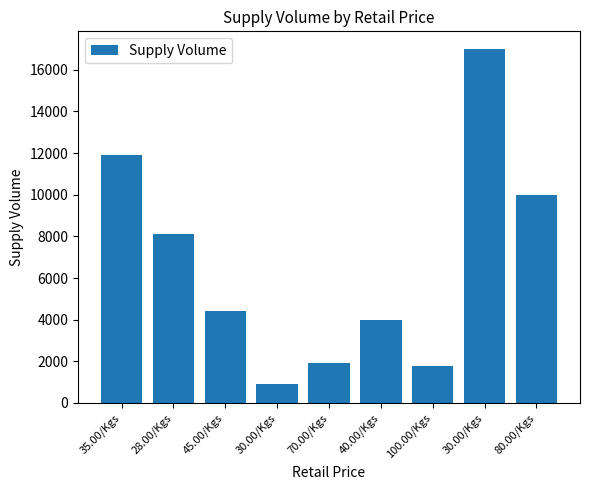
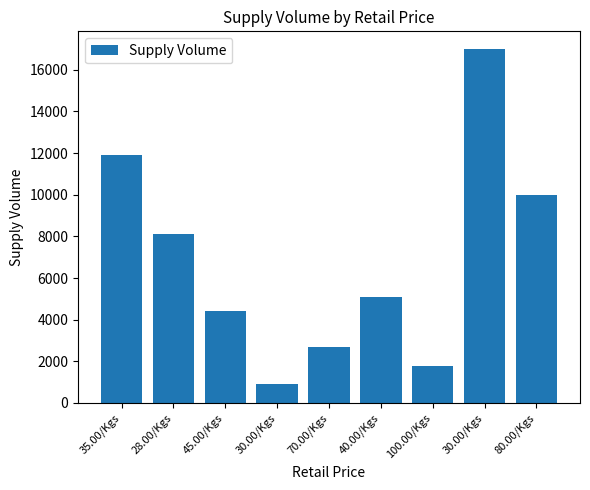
70.00/Kgs: 1900 -> 2700
40.00/Kgs: 4000 -> 5100
